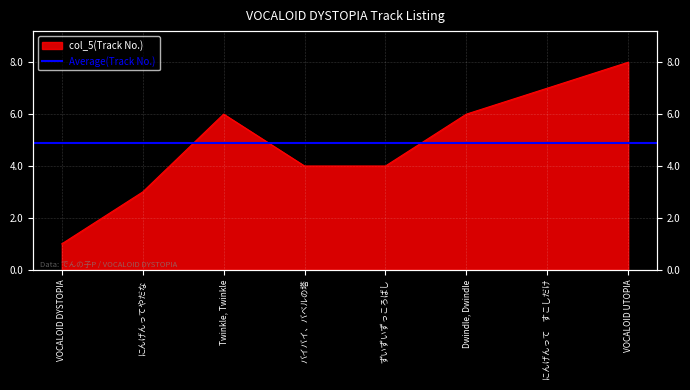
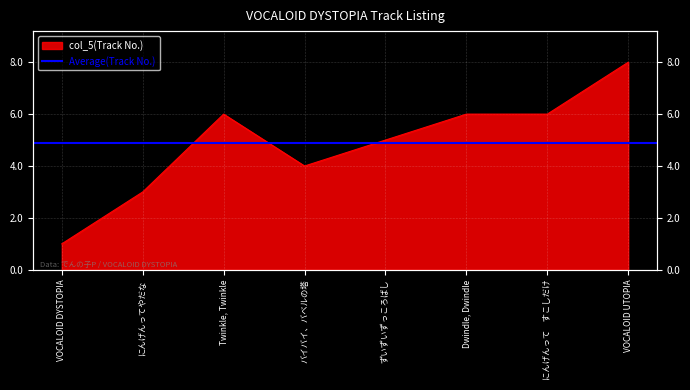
ずいずいずっころばし: 4 -> 5
にんげんって すこしだけ: 7 -> 6
